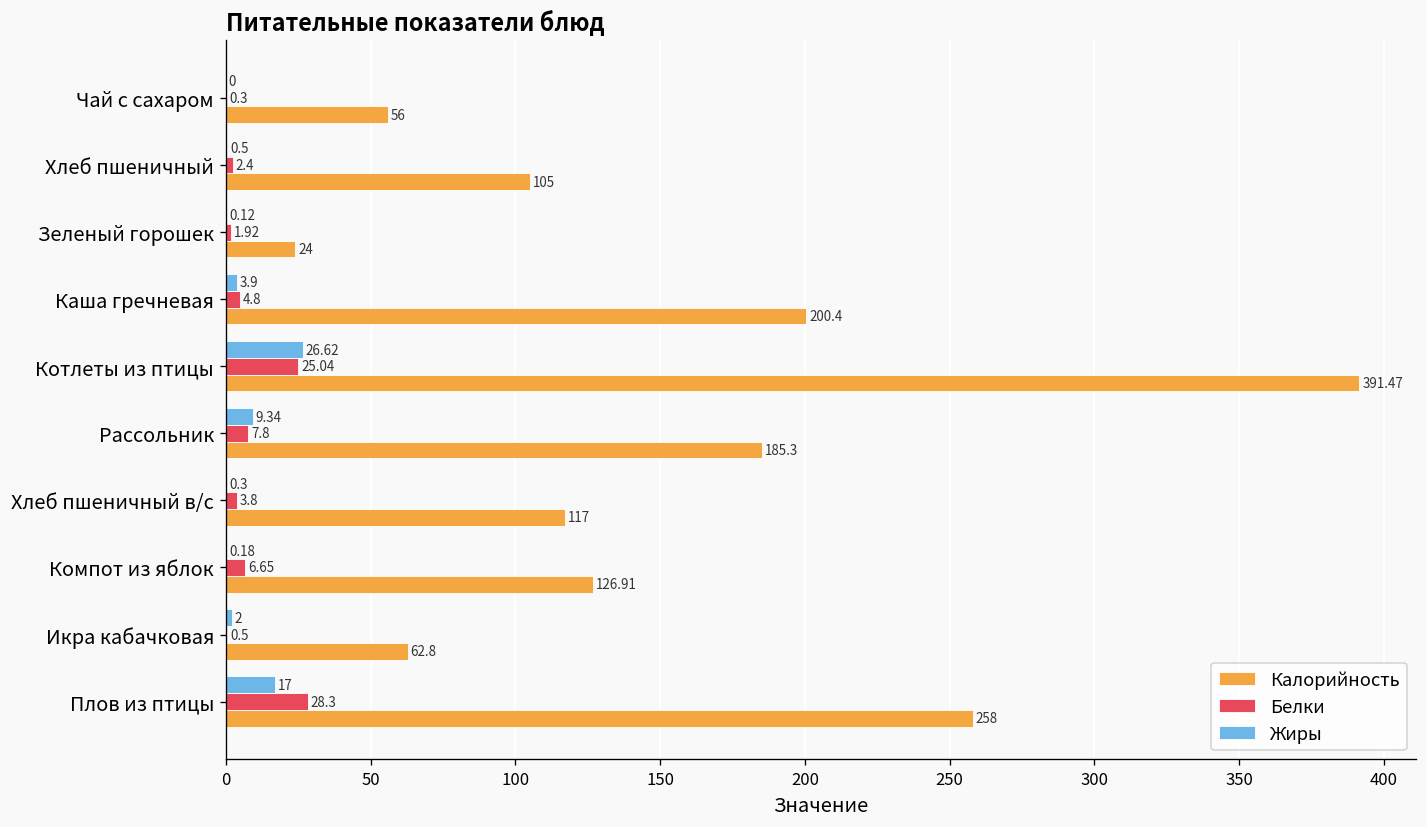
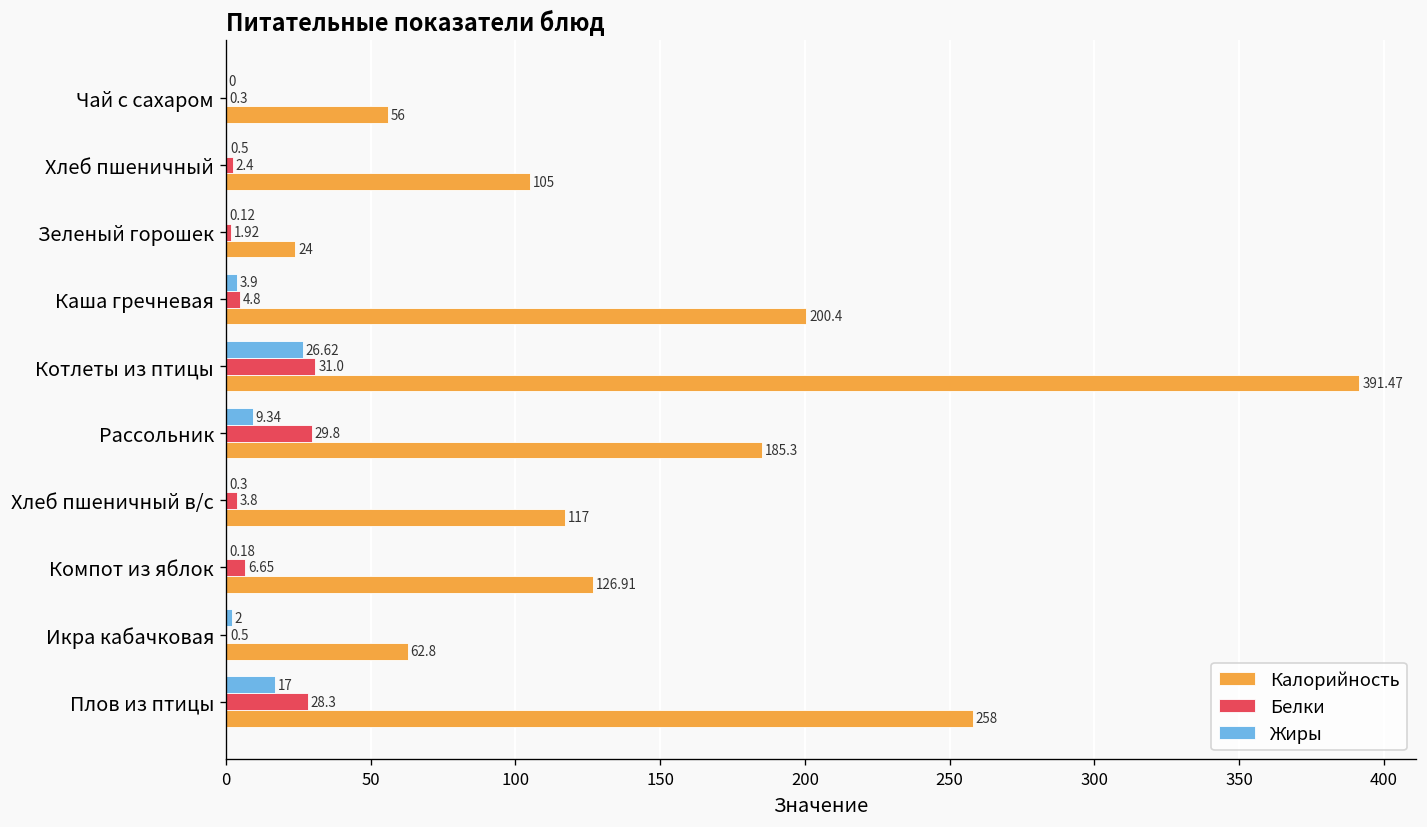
Белки, Котлеты из птицы: 25.04 -> 31.0
Белки, Рассольник: 7.8 -> 29.8
